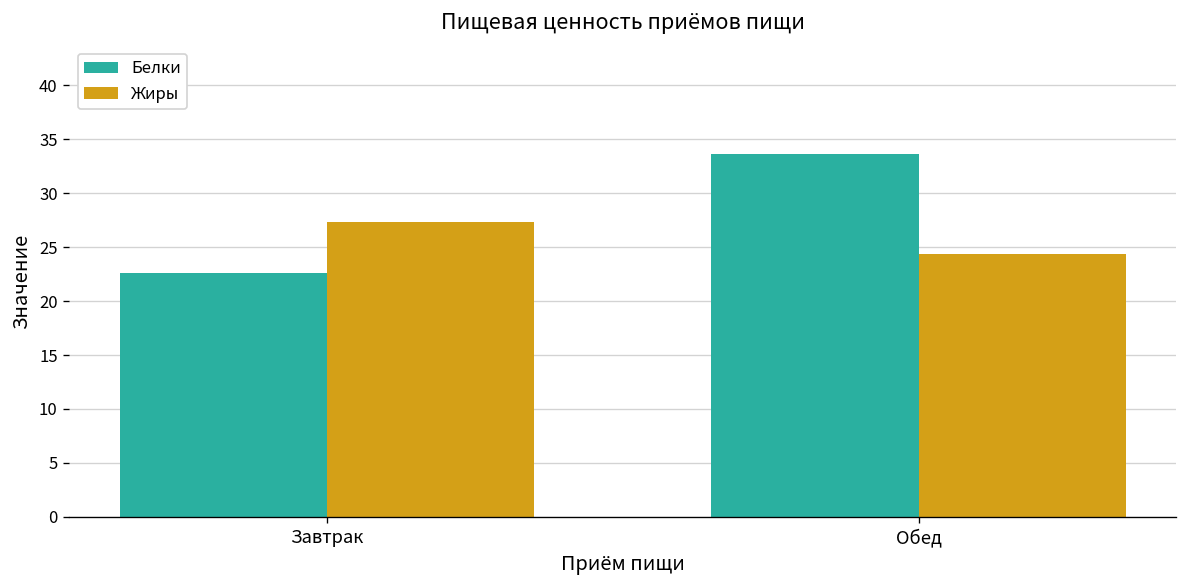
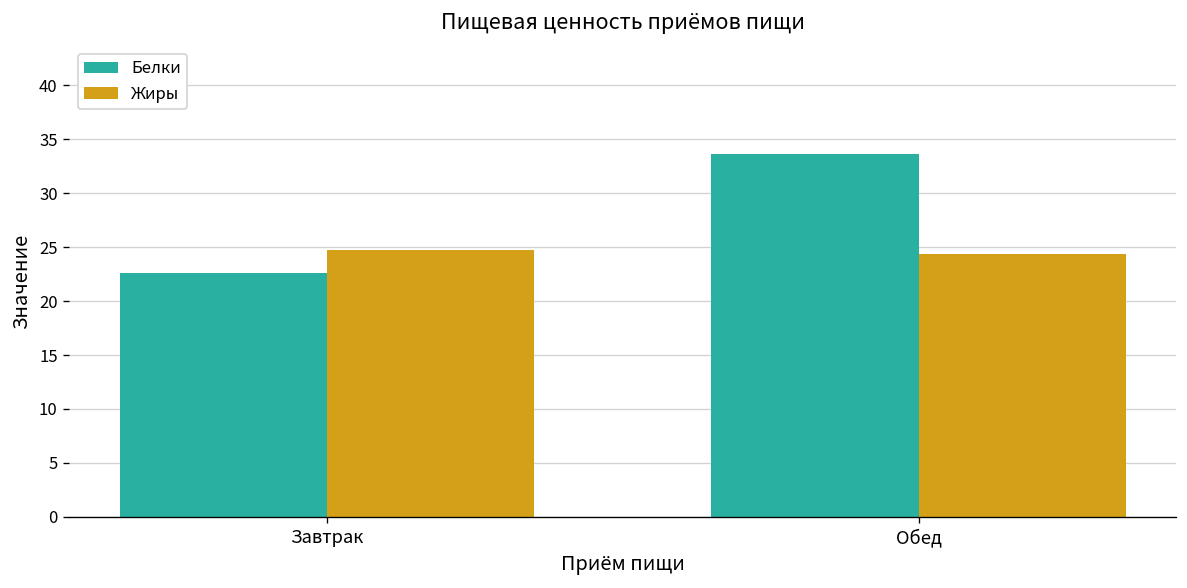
Жиры, Завтрак: 27 -> 25
